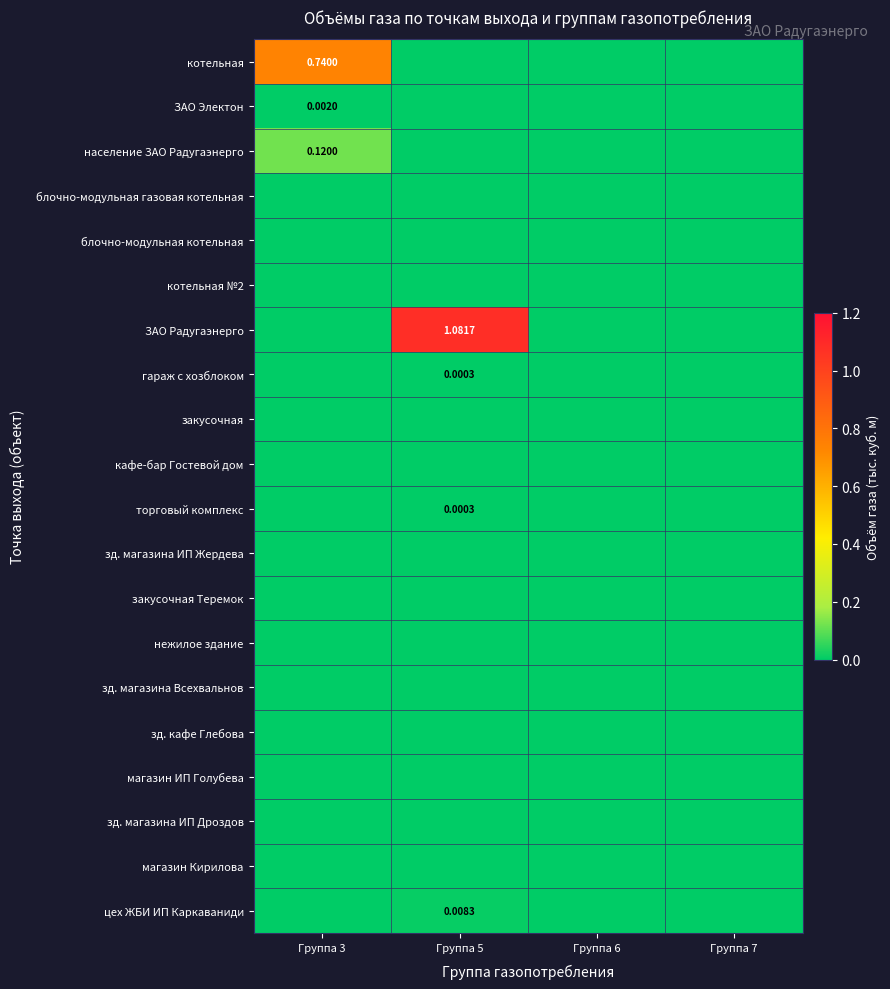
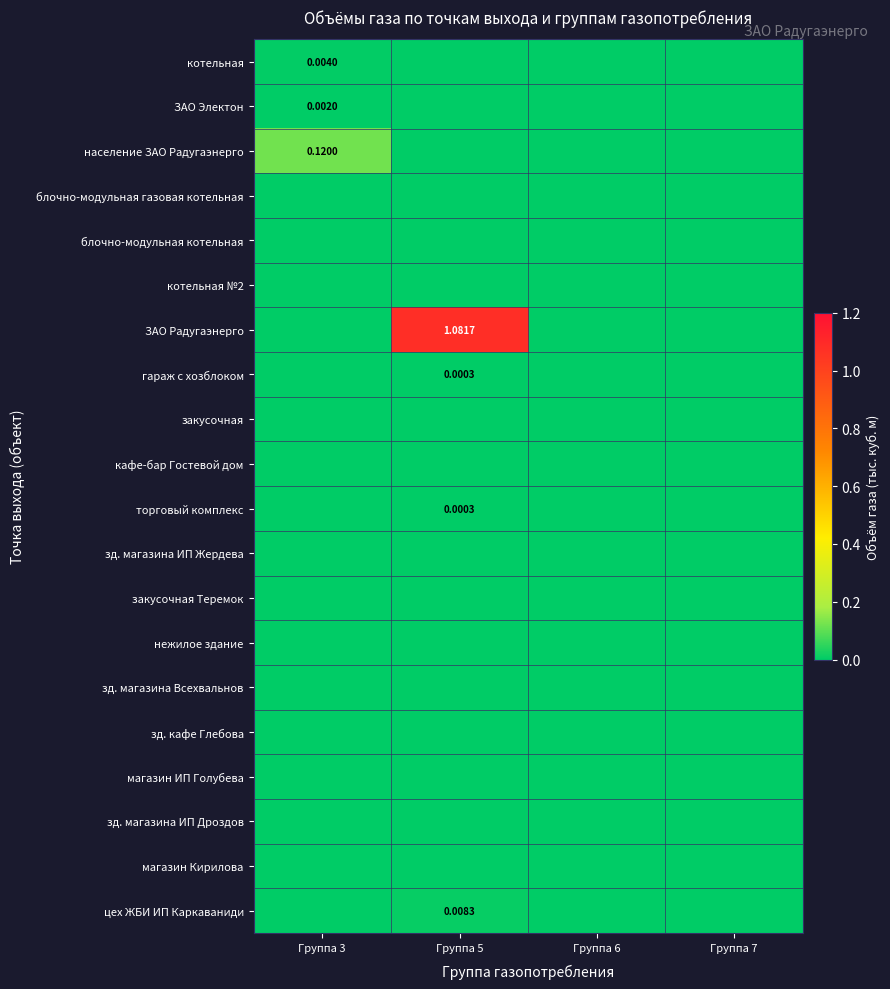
котельная, Группа 3: 0.7400 -> 0.0040
